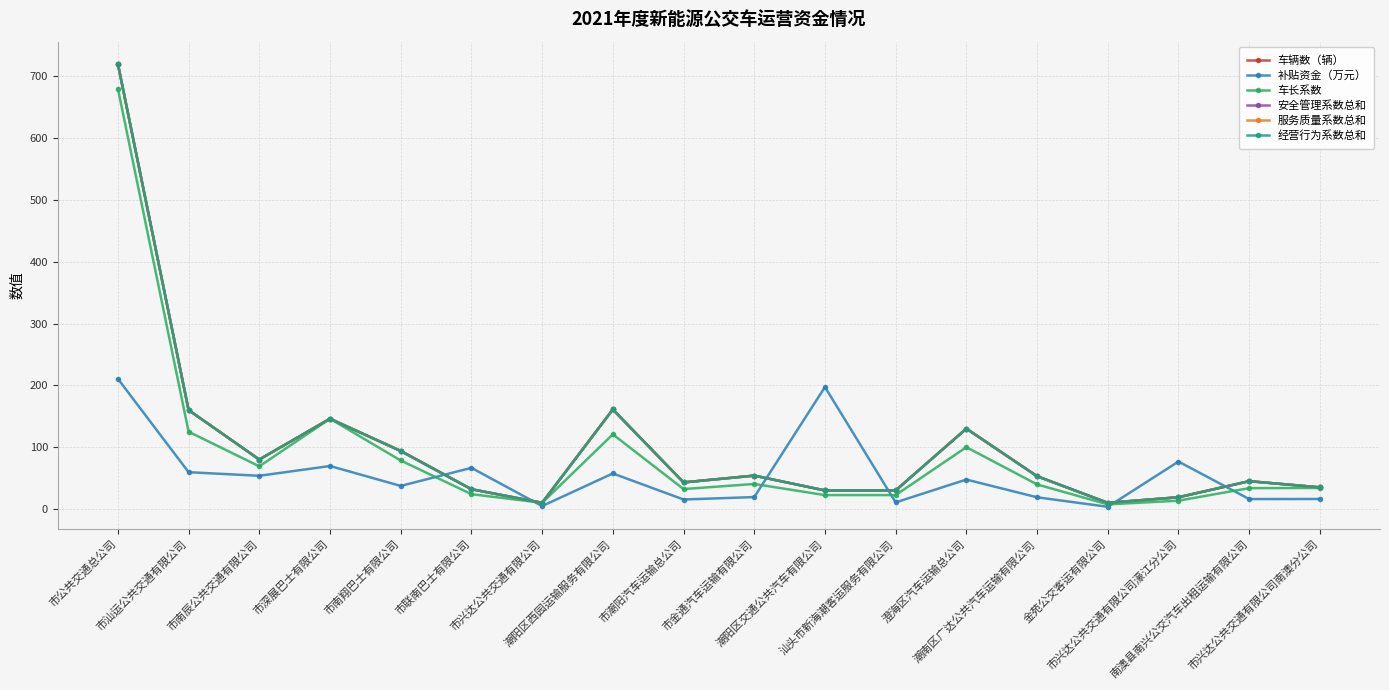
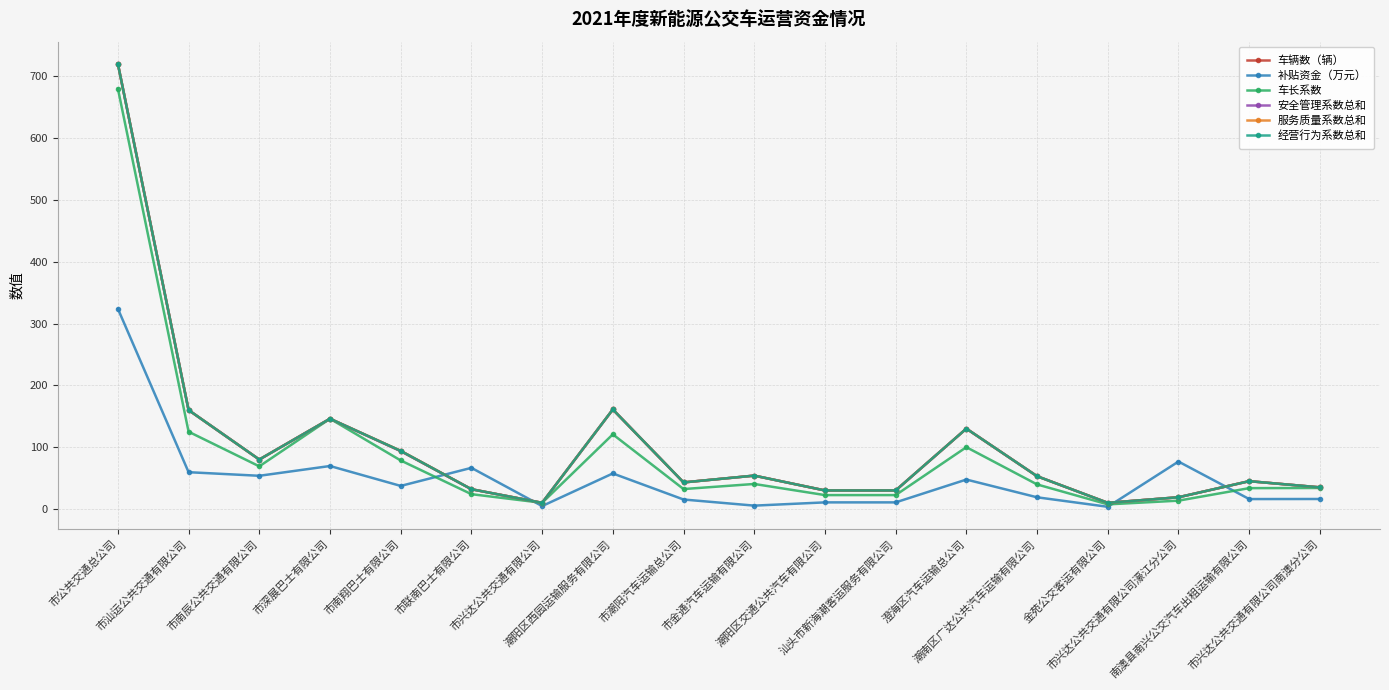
补贴资金（万元）, 市公共交通总公司: 210 -> 320
补贴资金（万元）, 市金通汽车运输有限公司: 20 -> 10
补贴资金（万元）, 潮阳区交通公共汽车有限公司: 200 -> 10
